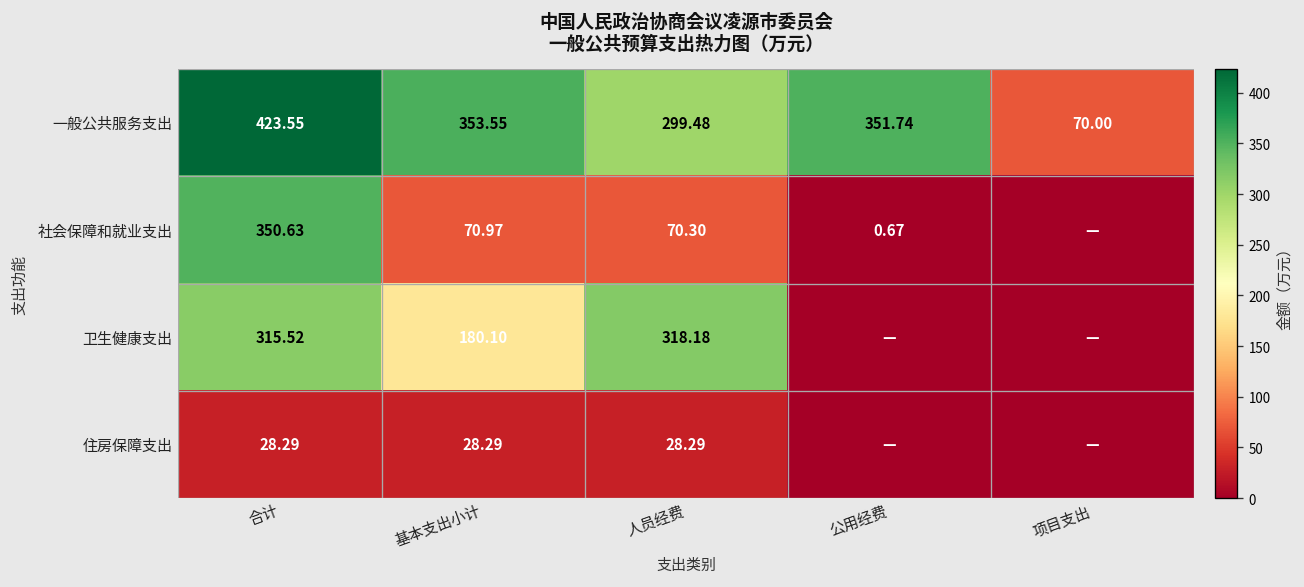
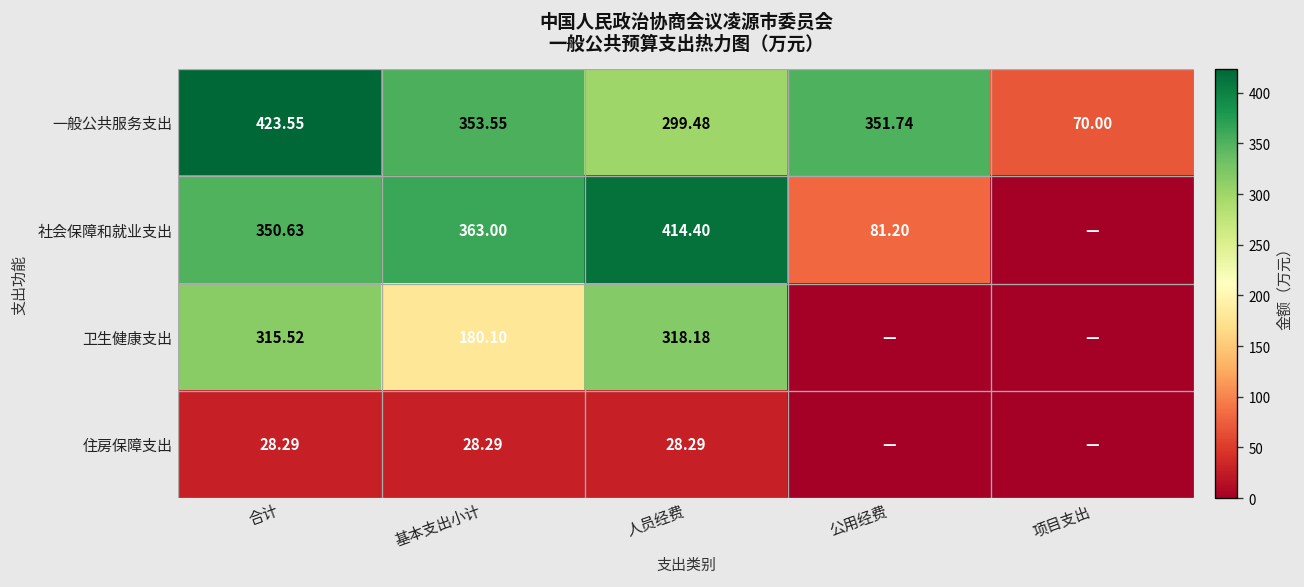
社会保障和就业支出, 基本支出小计: 70.97 -> 363.00
社会保障和就业支出, 人员经费: 70.30 -> 414.40
社会保障和就业支出, 公用经费: 0.67 -> 81.20
